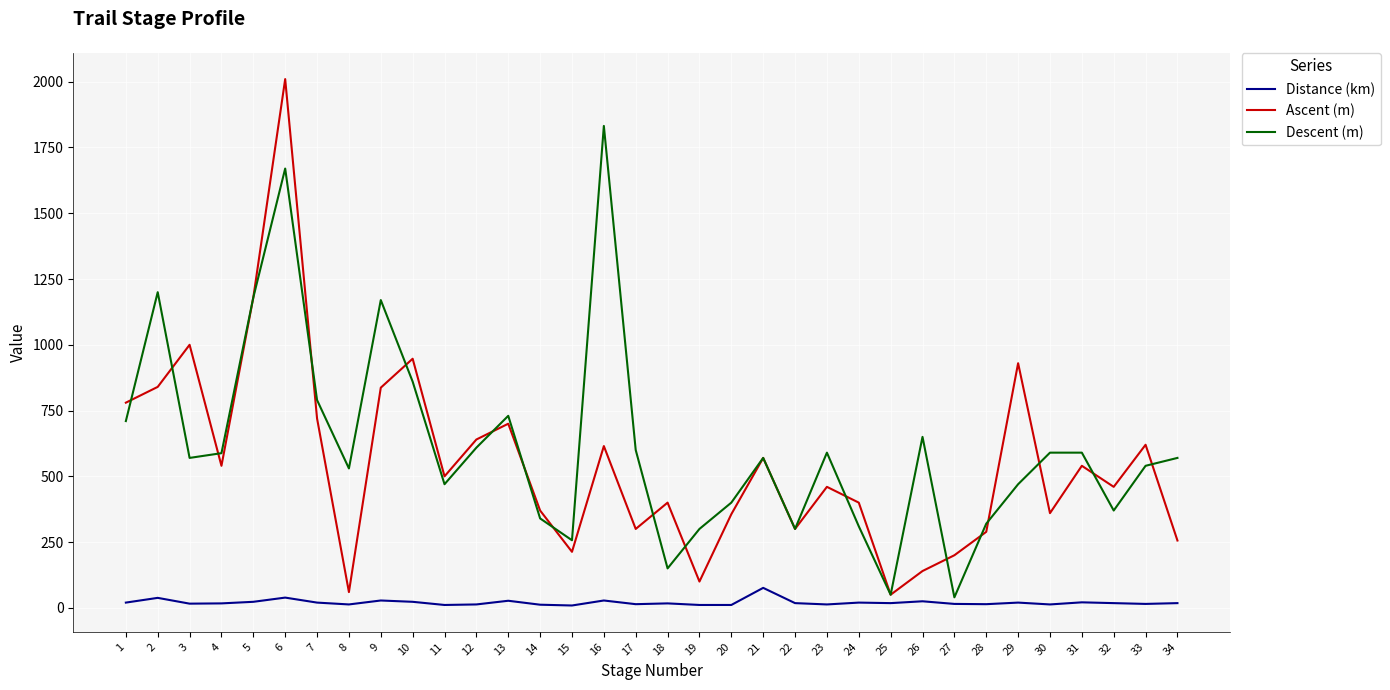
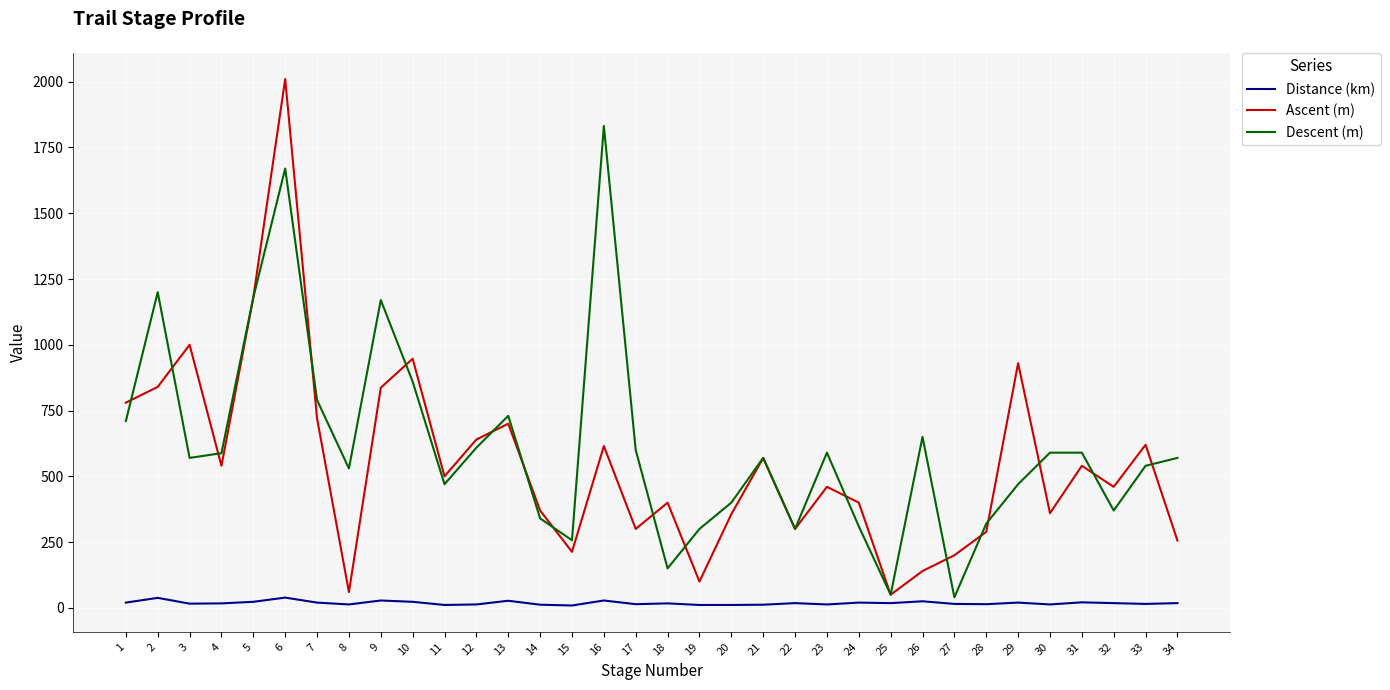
Distance (km), 21: 80 -> 10
